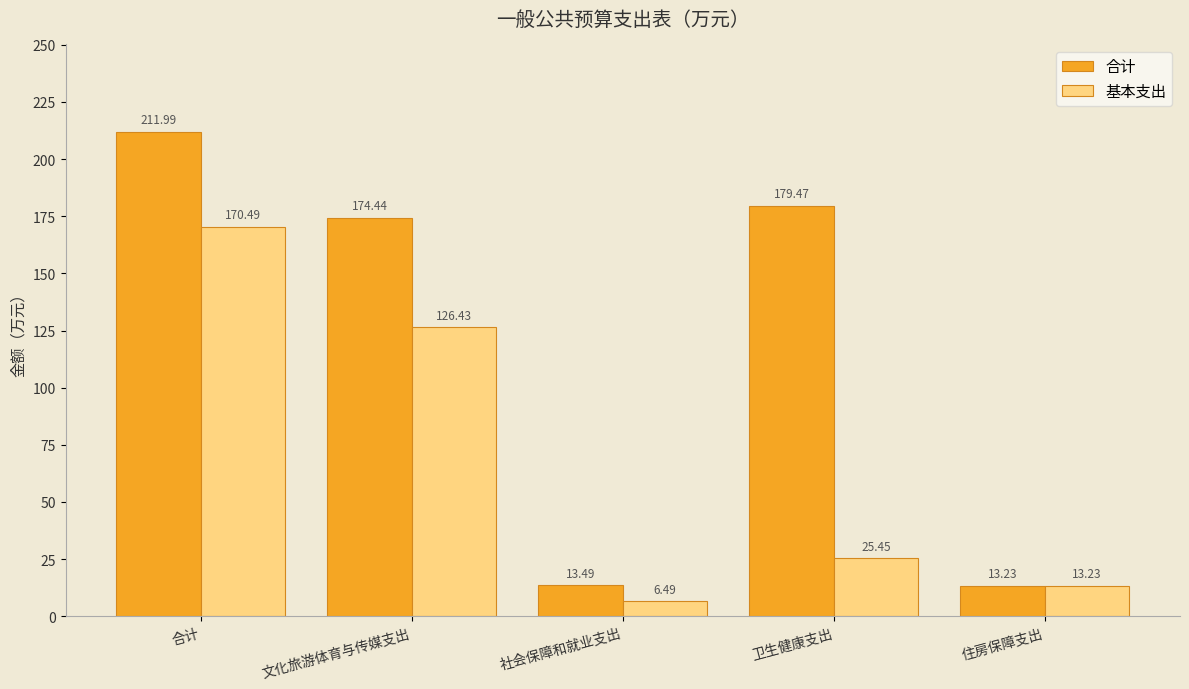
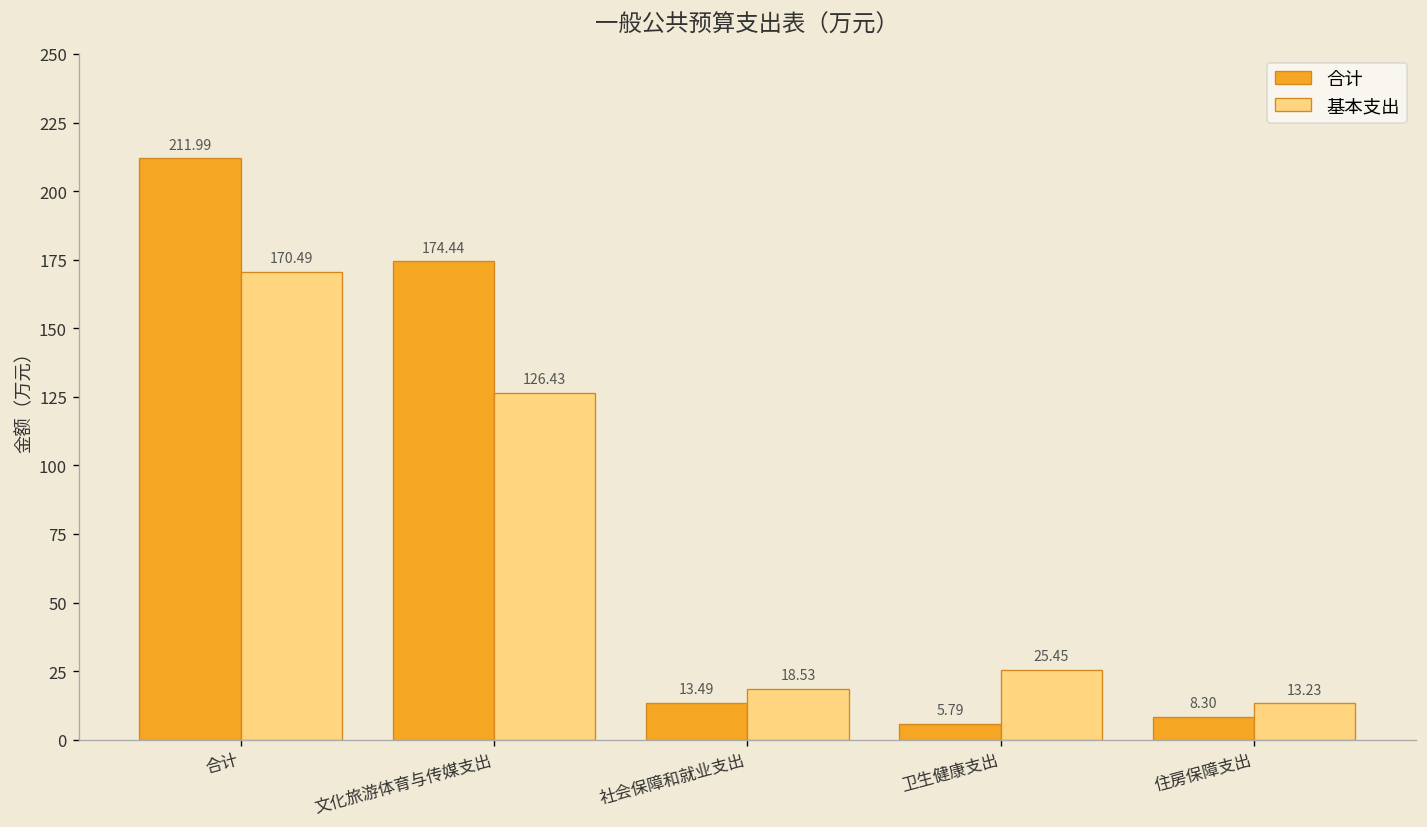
基本支出, 社会保障和就业支出: 6.49 -> 18.53
合计, 卫生健康支出: 179.47 -> 5.79
合计, 住房保障支出: 13.23 -> 8.30
